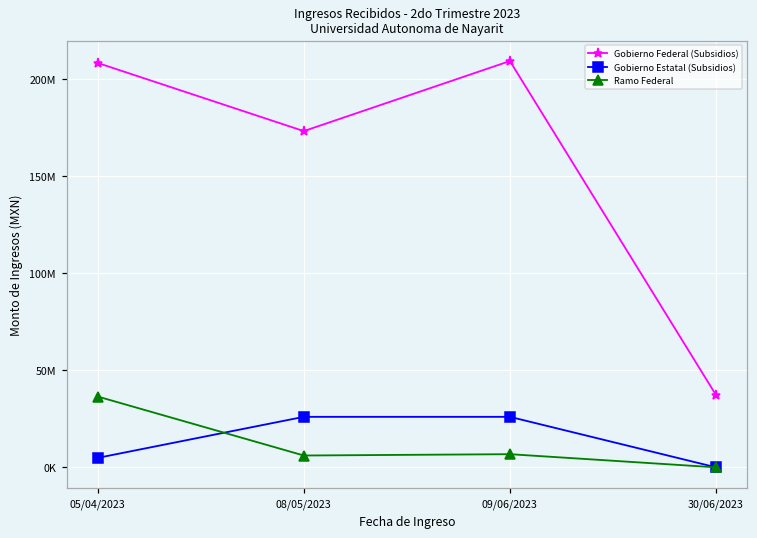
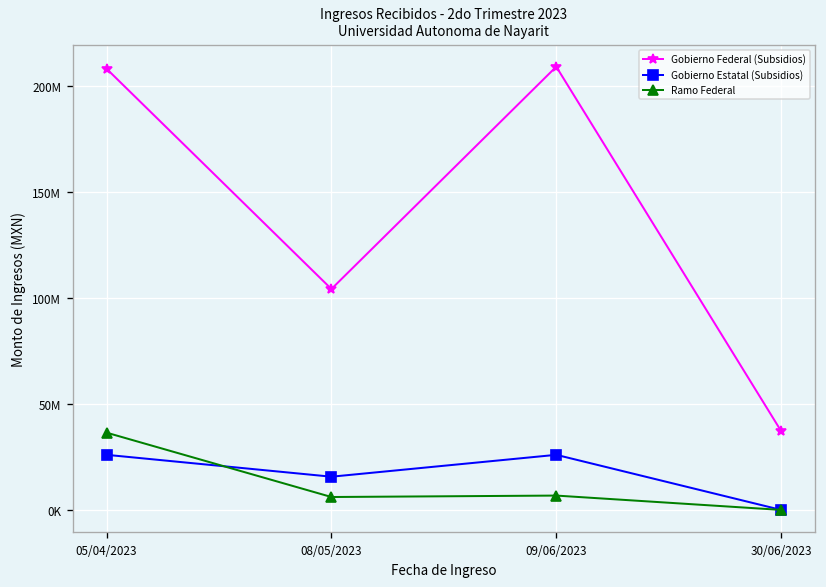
Gobierno Estatal (Subsidios), 05/04/2023: 5000000 -> 26000000
Gobierno Federal (Subsidios), 08/05/2023: 173000000 -> 104000000
Gobierno Estatal (Subsidios), 08/05/2023: 26000000 -> 16000000
